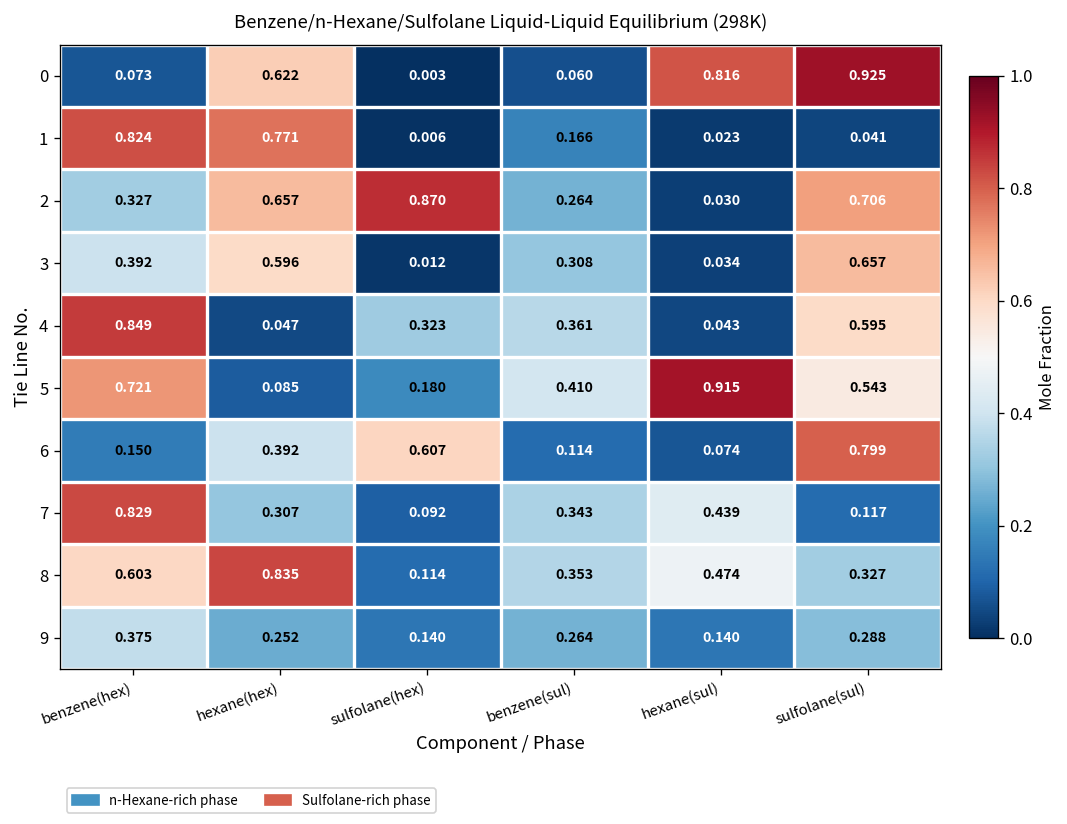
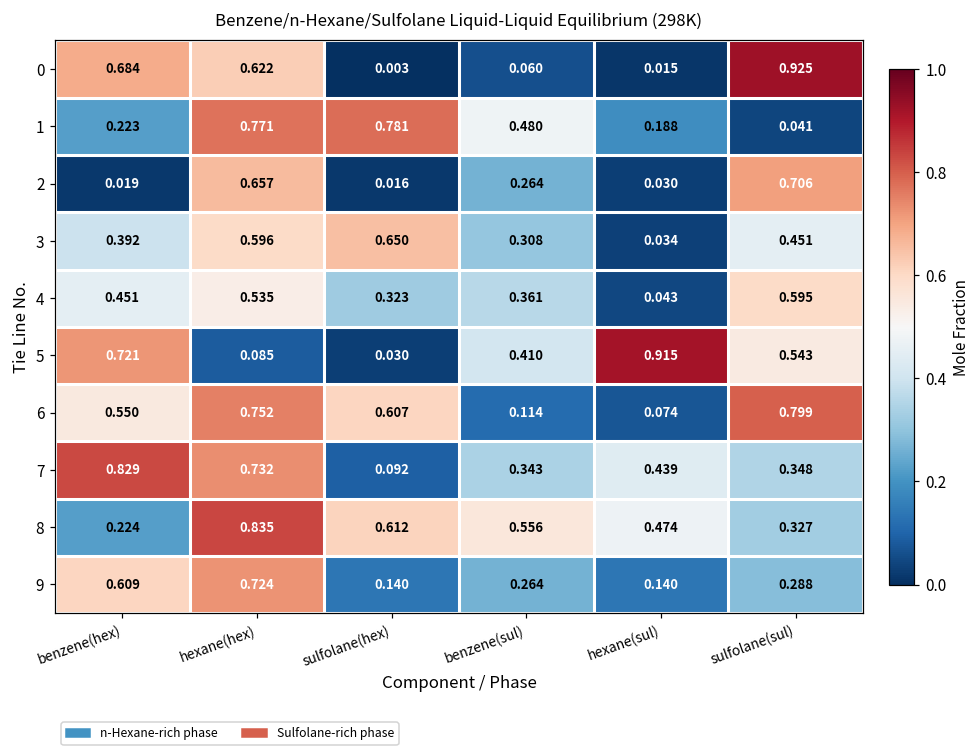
0, benzene(hex): 0.073 -> 0.684
0, hexane(sul): 0.816 -> 0.015
1, benzene(hex): 0.824 -> 0.223
1, sulfolane(hex): 0.006 -> 0.781
1, benzene(sul): 0.166 -> 0.480
1, hexane(sul): 0.023 -> 0.188
2, benzene(hex): 0.327 -> 0.019
2, sulfolane(hex): 0.870 -> 0.016
3, sulfolane(hex): 0.012 -> 0.650
3, sulfolane(sul): 0.657 -> 0.451
4, benzene(hex): 0.849 -> 0.451
4, hexane(hex): 0.047 -> 0.535
5, sulfolane(hex): 0.180 -> 0.030
6, benzene(hex): 0.150 -> 0.550
6, hexane(hex): 0.392 -> 0.752
7, hexane(hex): 0.307 -> 0.732
7, sulfolane(sul): 0.117 -> 0.348
8, benzene(hex): 0.603 -> 0.224
8, sulfolane(hex): 0.114 -> 0.612
8, benzene(sul): 0.353 -> 0.556
9, benzene(hex): 0.375 -> 0.609
9, hexane(hex): 0.252 -> 0.724
